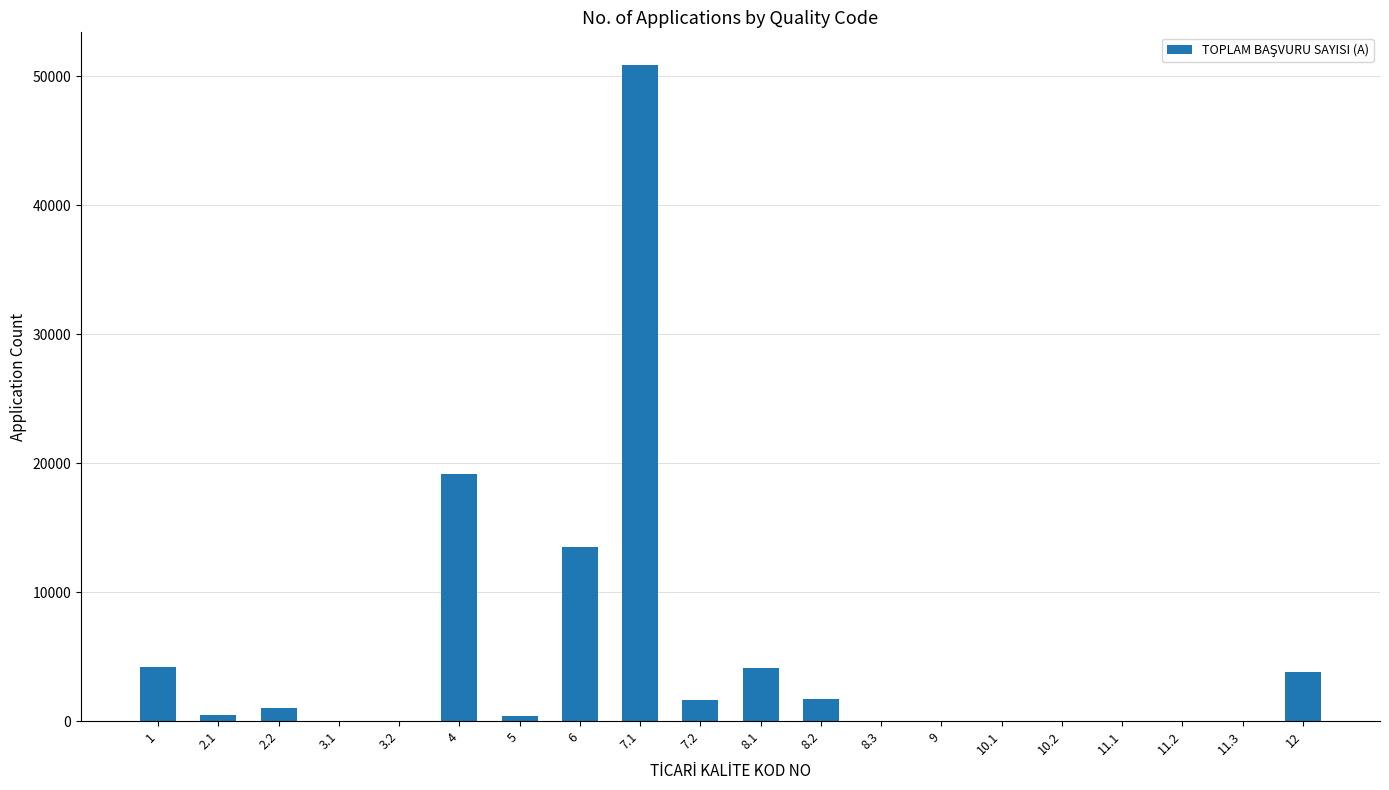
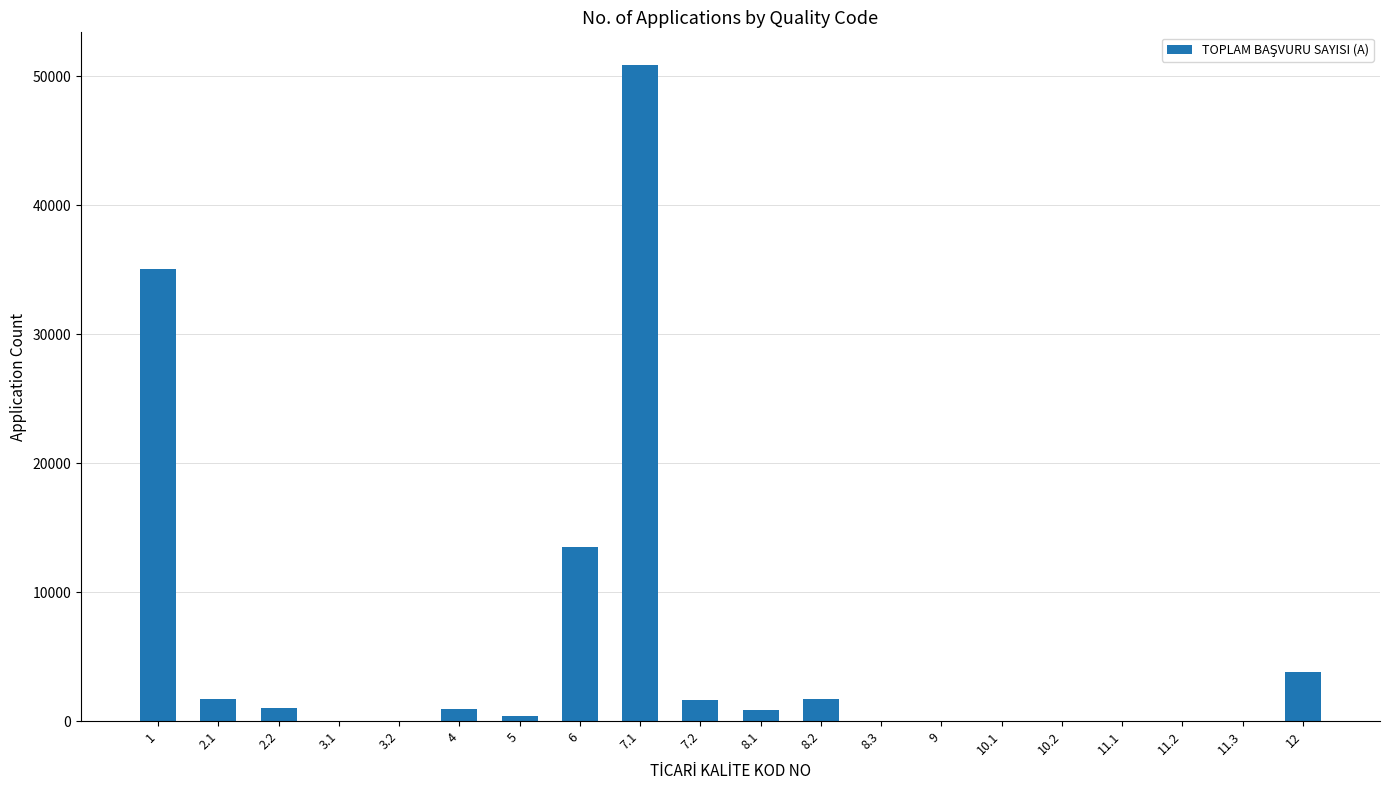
1: 4200 -> 35100
2.1: 500 -> 1700
4: 19200 -> 900
8.1: 4100 -> 900
